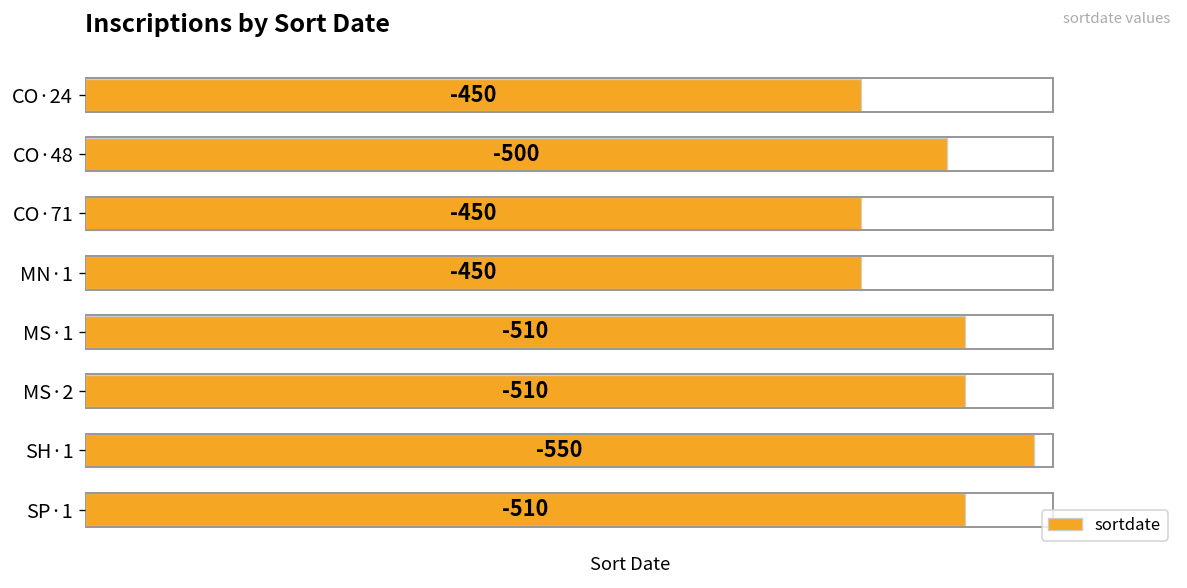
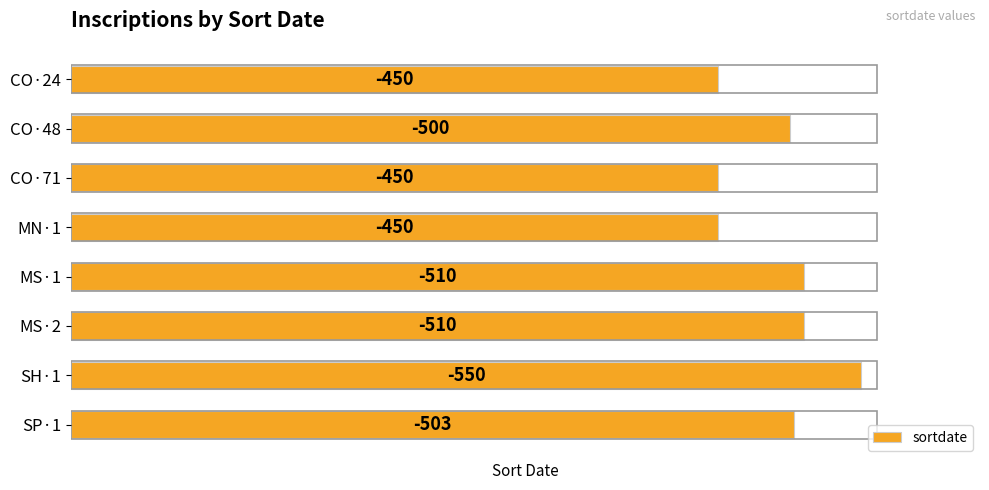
SP·1: -510 -> -503
